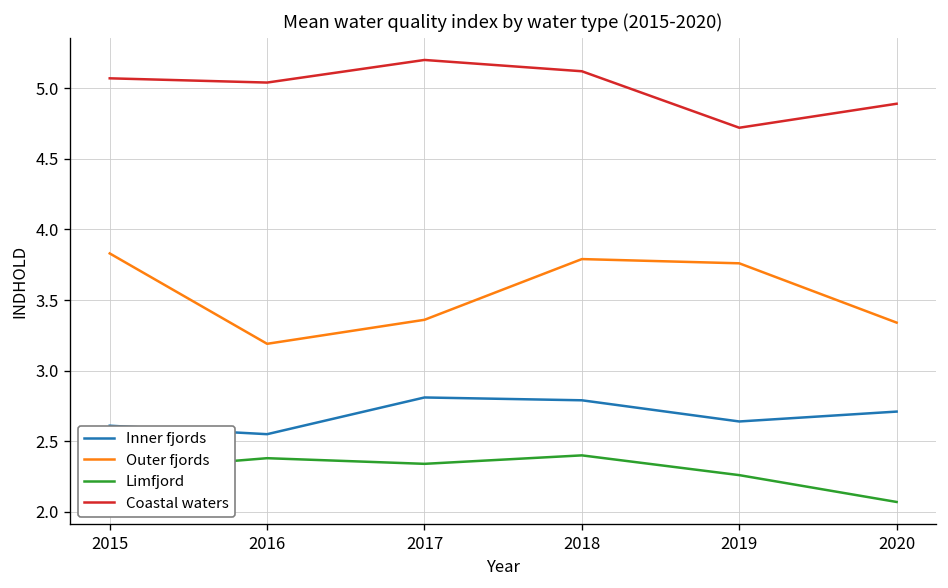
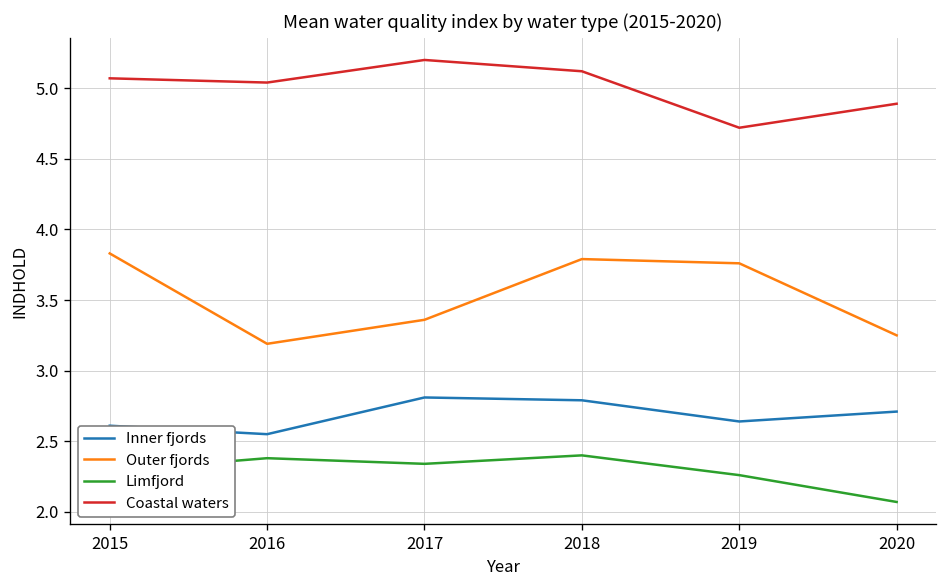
Outer fjords, 2020: 3.34 -> 3.25
